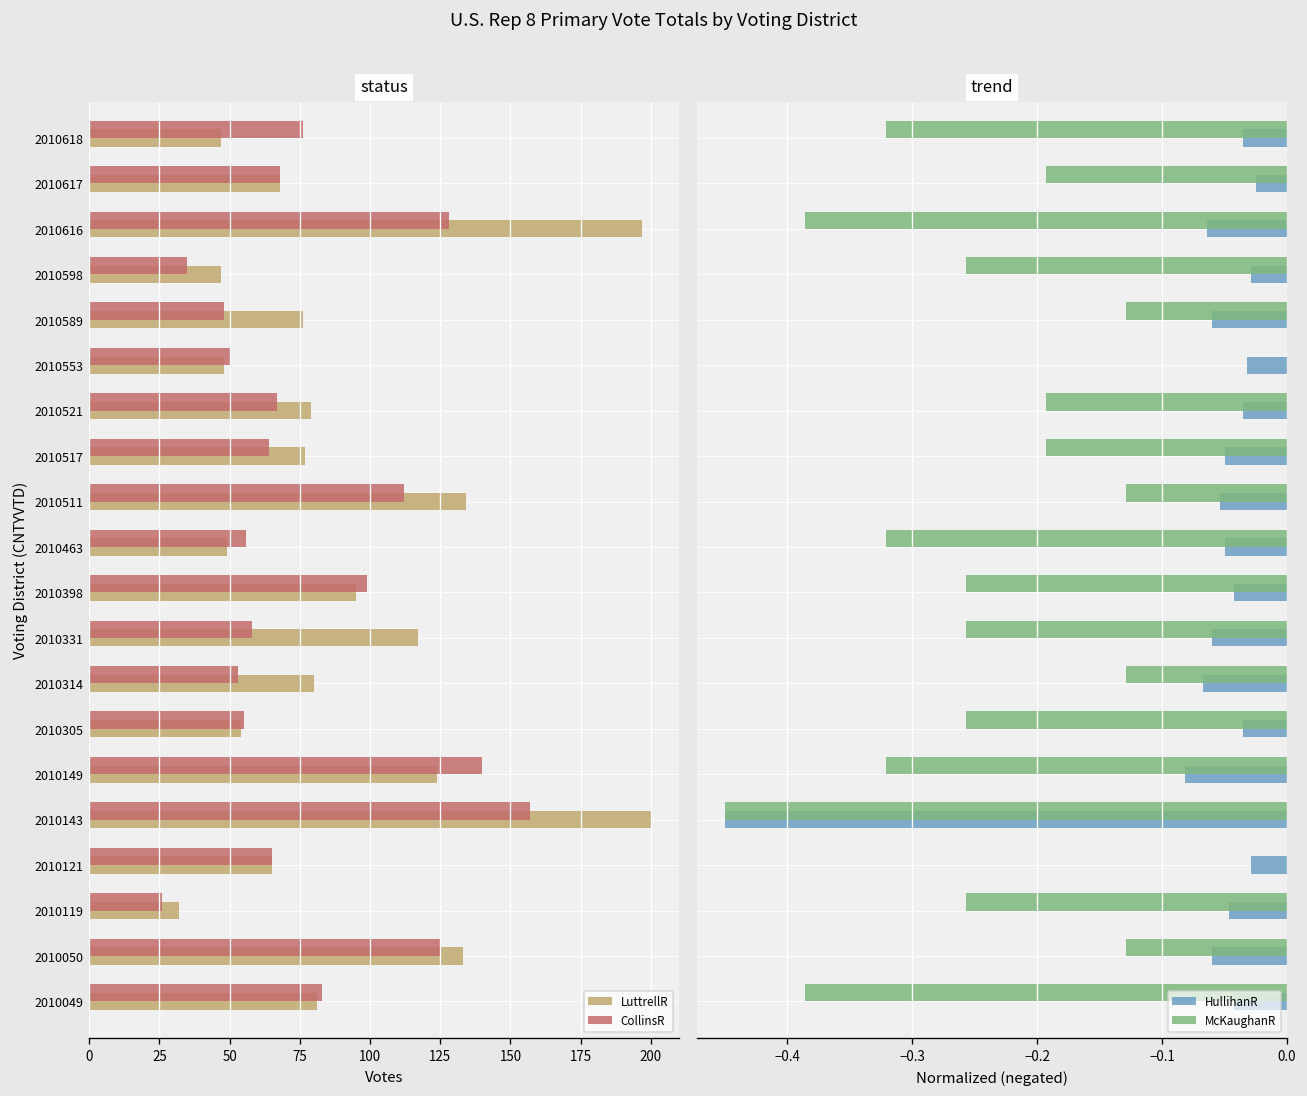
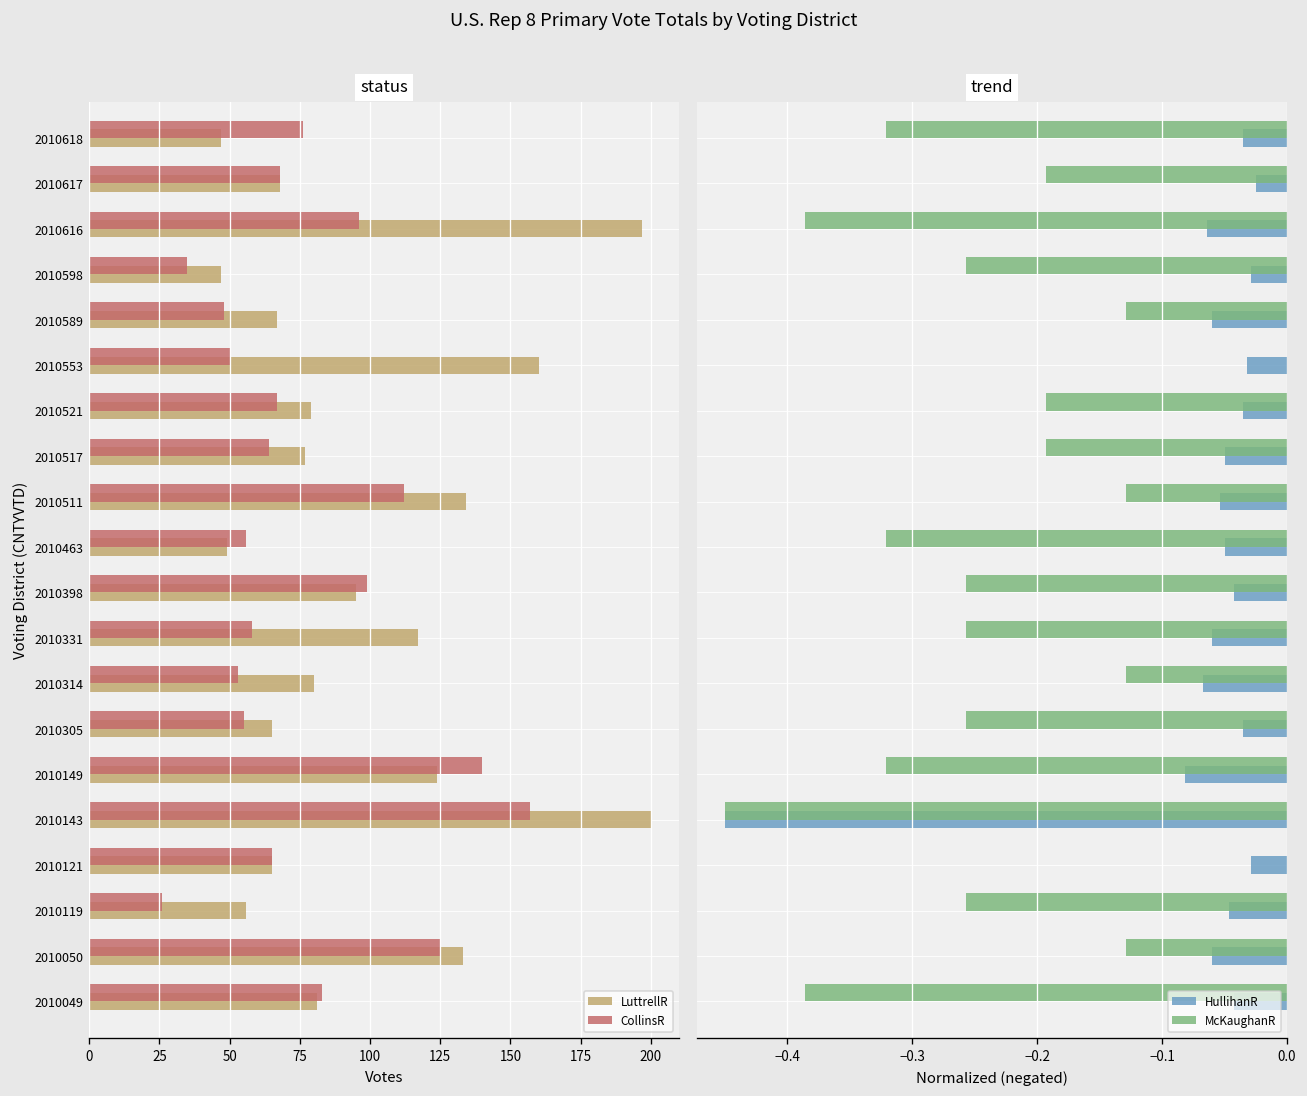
status, CollinsR, 2010616: 128 -> 96
status, LuttrellR, 2010589: 76 -> 67
status, LuttrellR, 2010553: 48 -> 160
status, LuttrellR, 2010305: 54 -> 65
status, LuttrellR, 2010119: 32 -> 56
